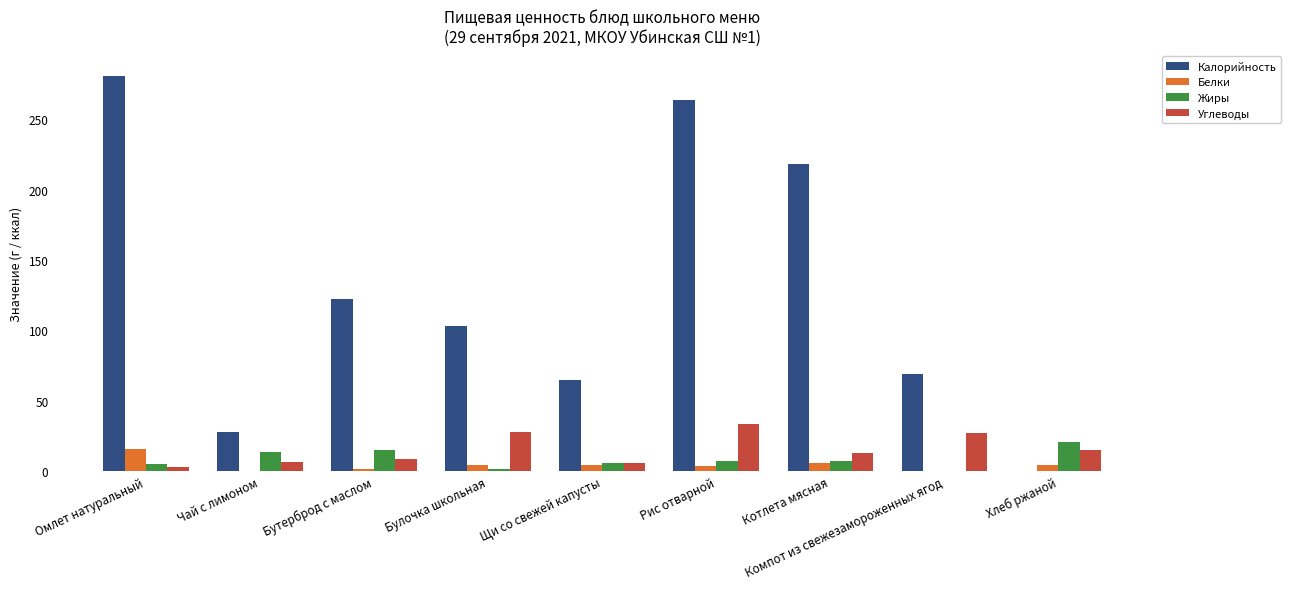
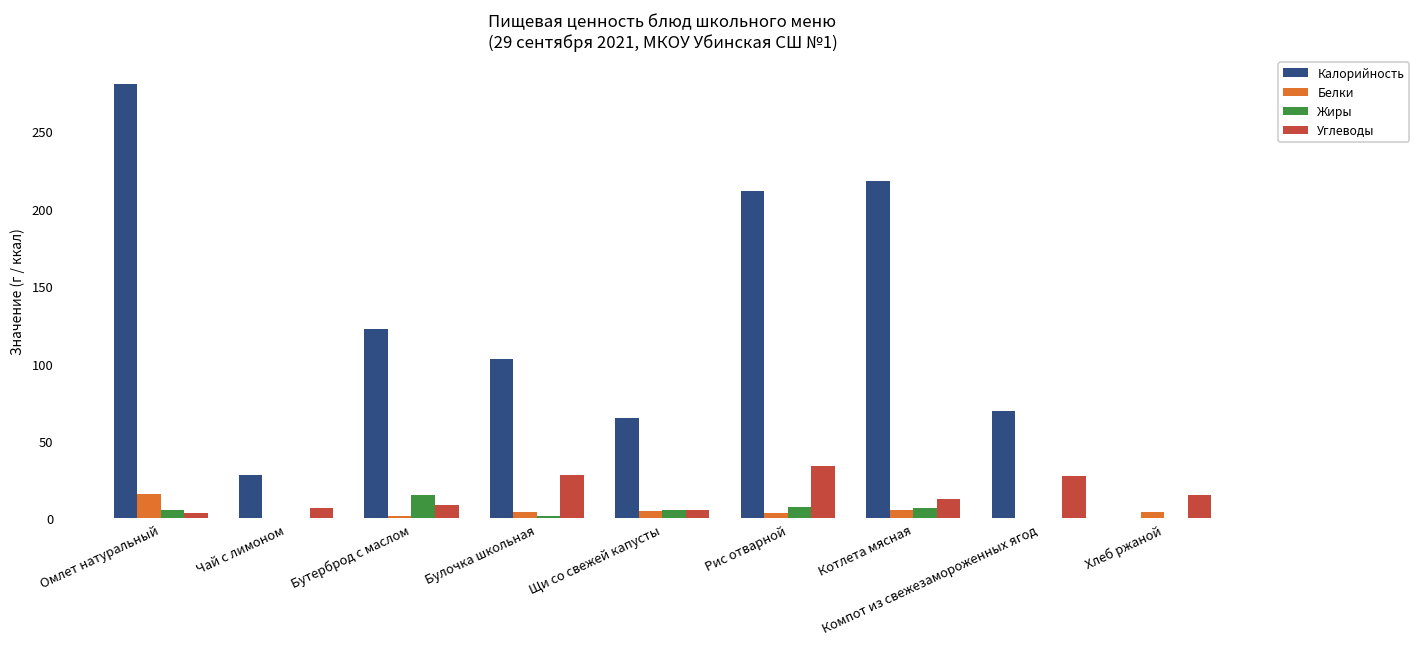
Жиры, Чай с лимоном: 14 -> 0
Калорийность, Рис отварной: 264 -> 211
Жиры, Хлеб ржаной: 21 -> 0
